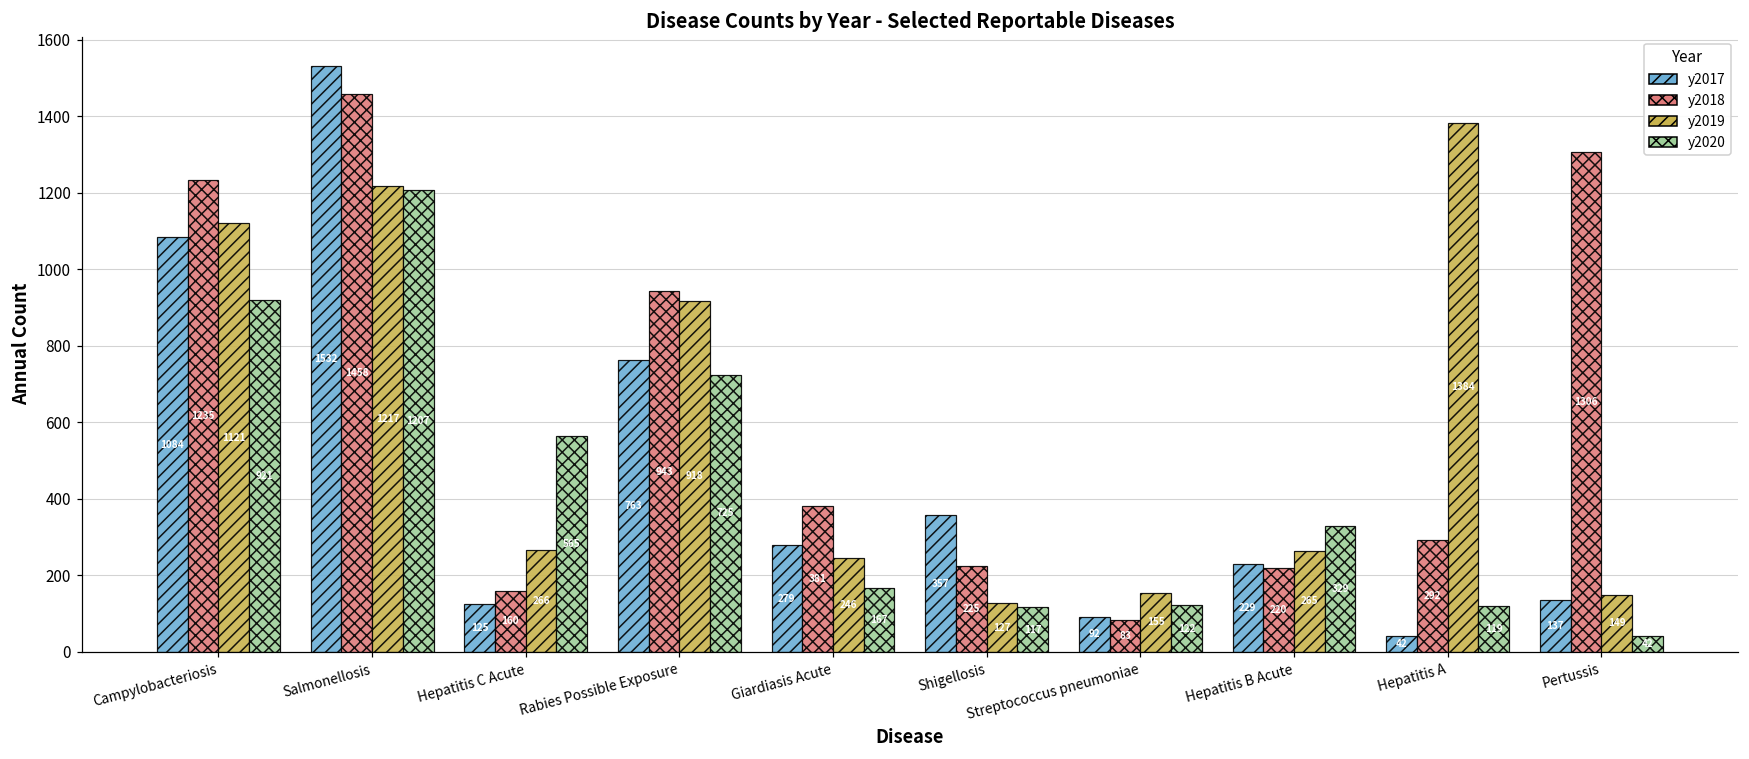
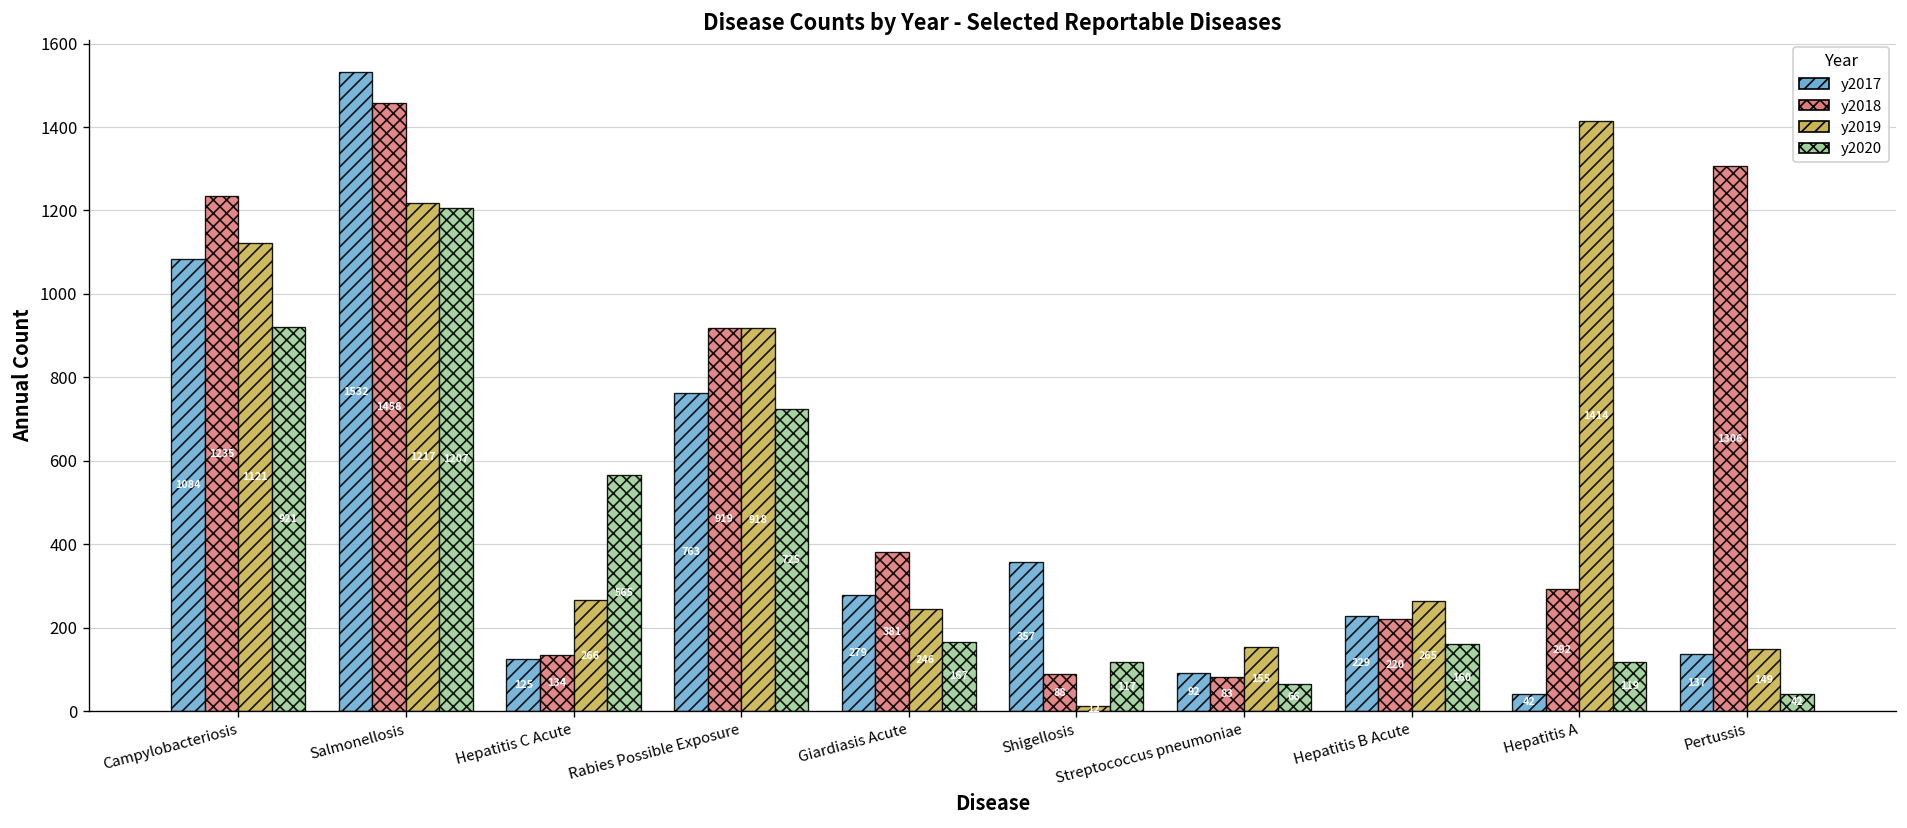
y2018, Hepatitis C Acute: 160 -> 134
y2018, Rabies Possible Exposure: 943 -> 919
y2018, Shigellosis: 225 -> 88
y2019, Shigellosis: 127 -> 12
y2020, Streptococcus pneumoniae: 122 -> 66
y2020, Hepatitis B Acute: 329 -> 160
y2019, Hepatitis A: 1384 -> 1414
